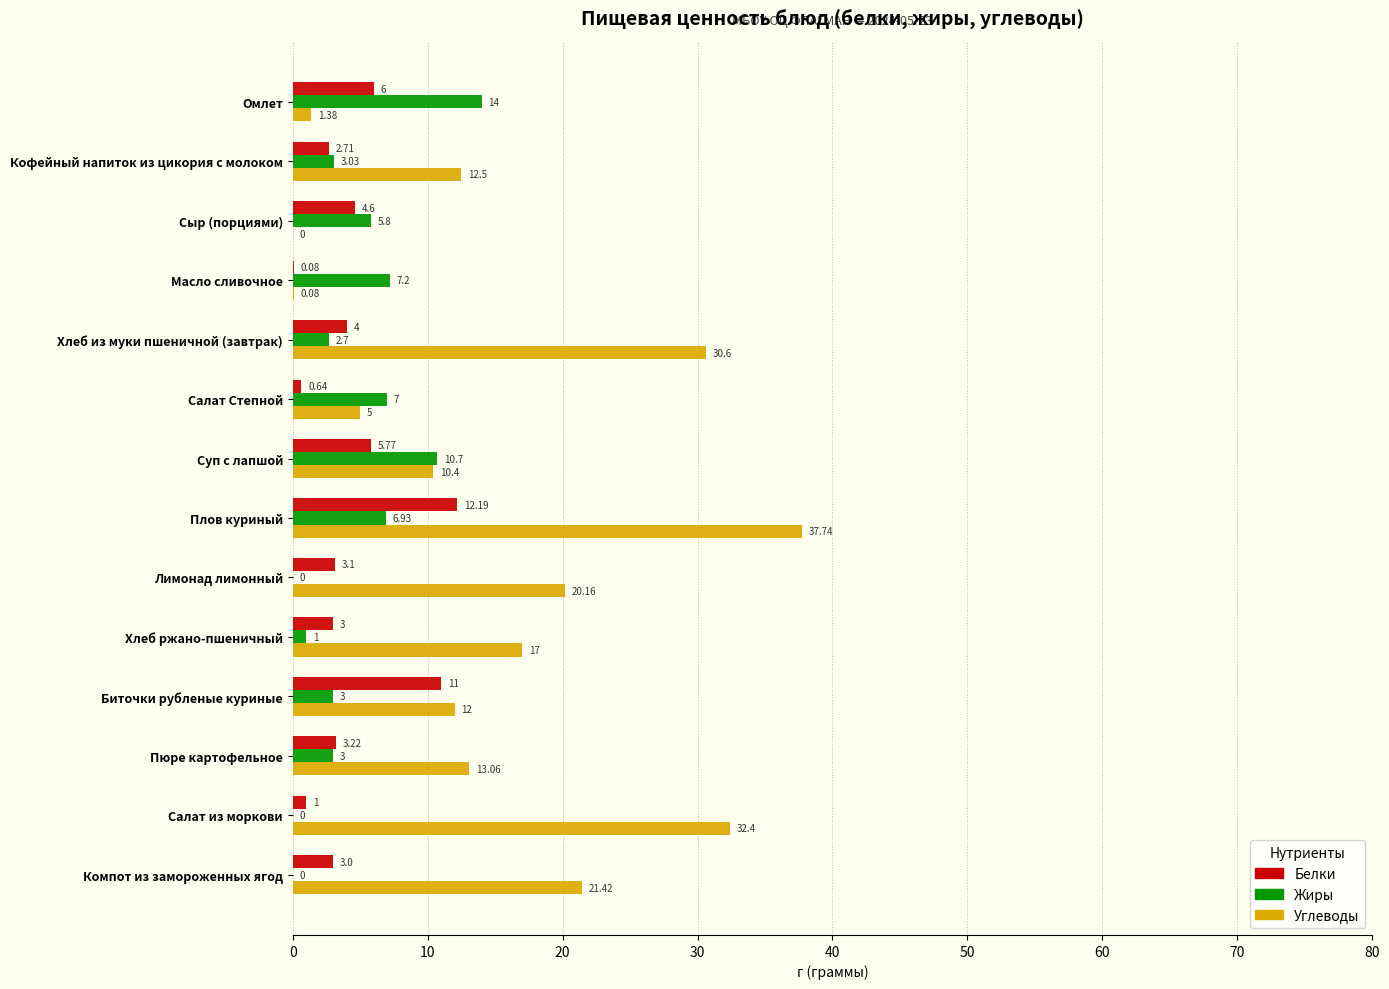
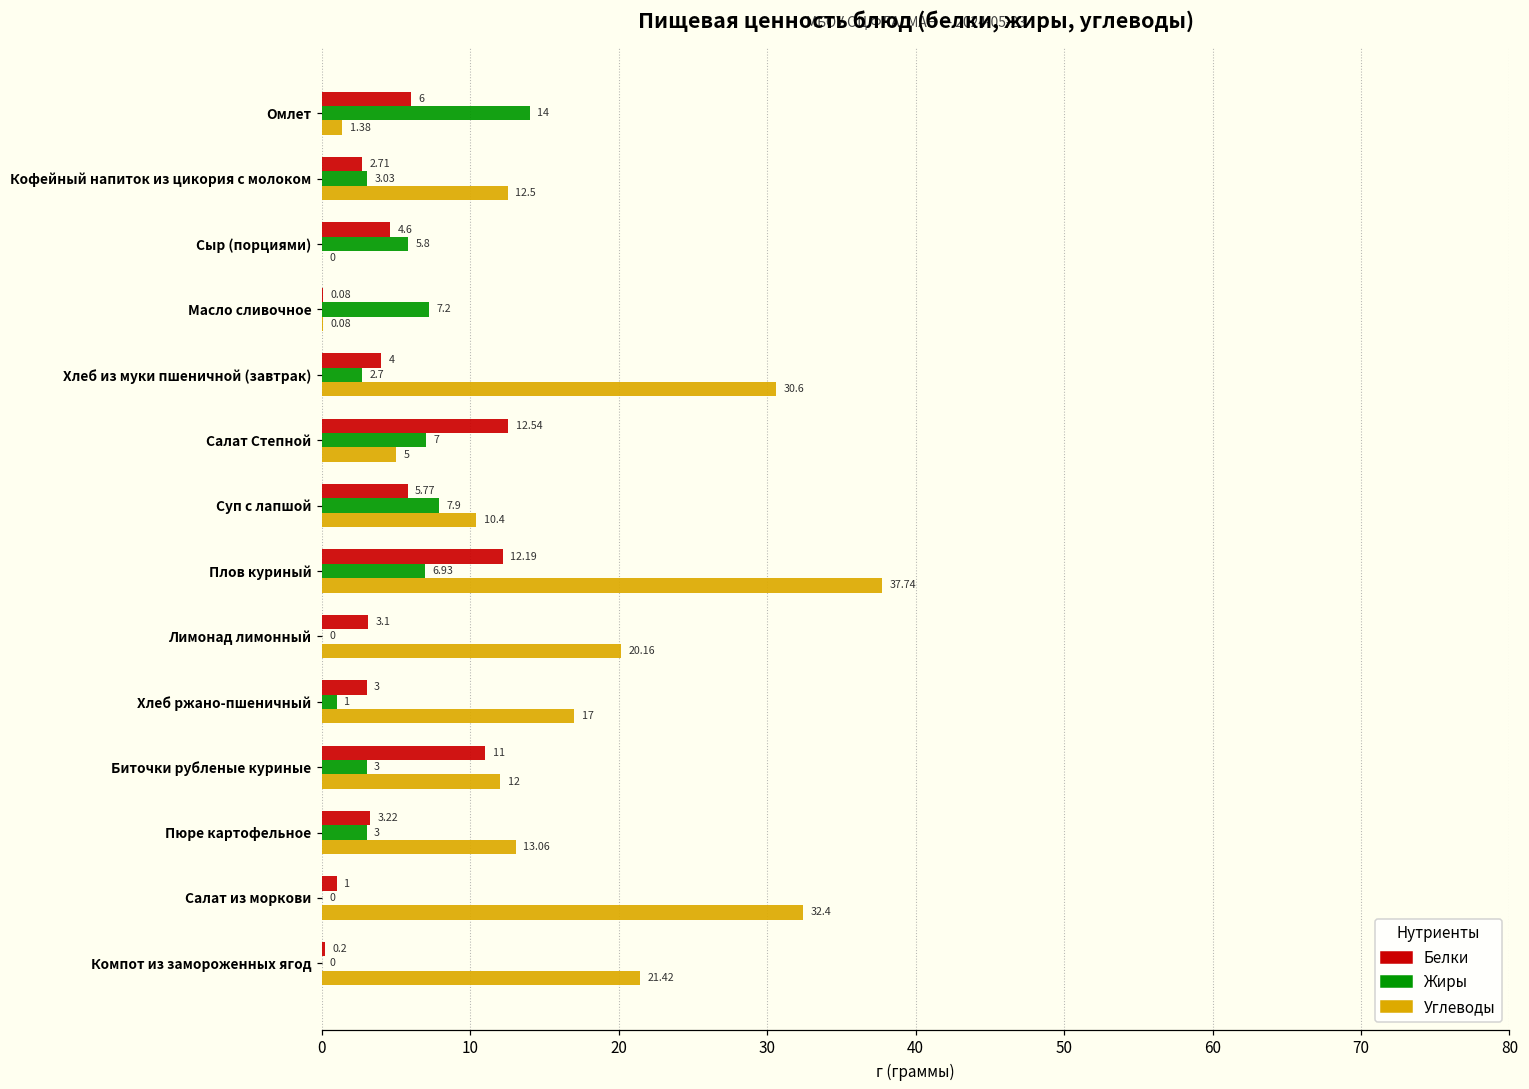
Белки, Салат Степной: 0.64 -> 12.54
Жиры, Суп с лапшой: 10.7 -> 7.9
Белки, Компот из замороженных ягод: 3.0 -> 0.2
